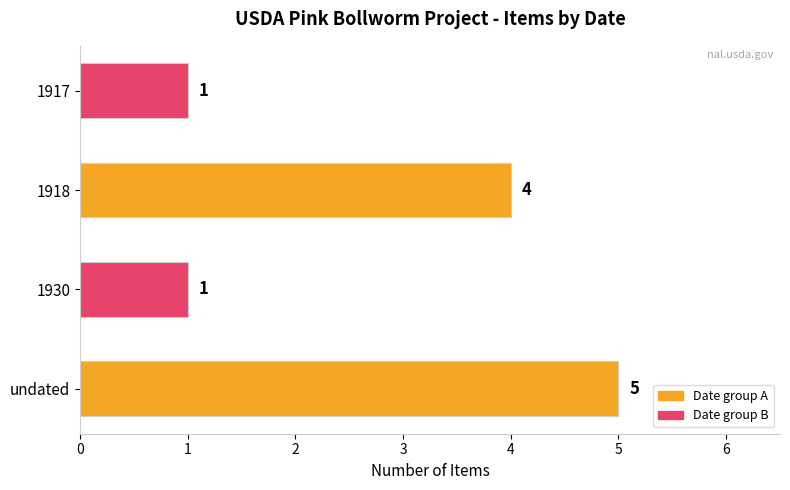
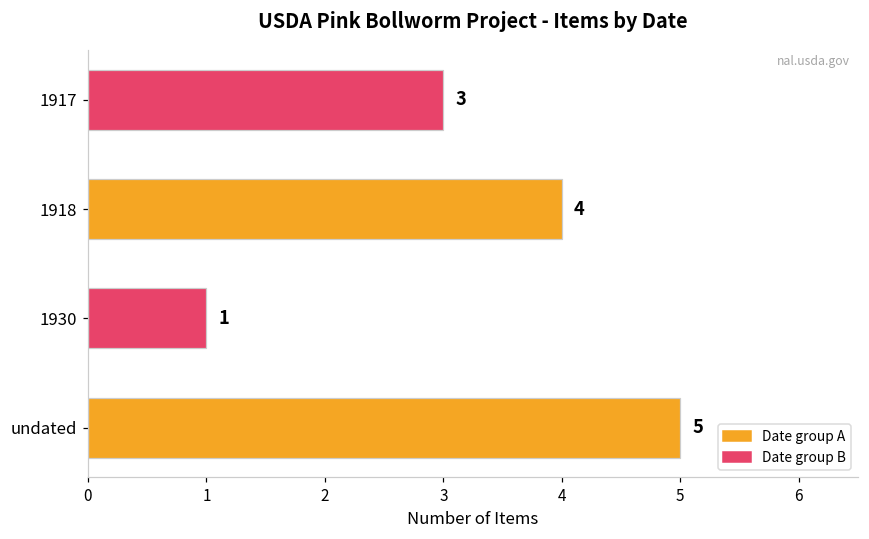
1917: 1 -> 3
